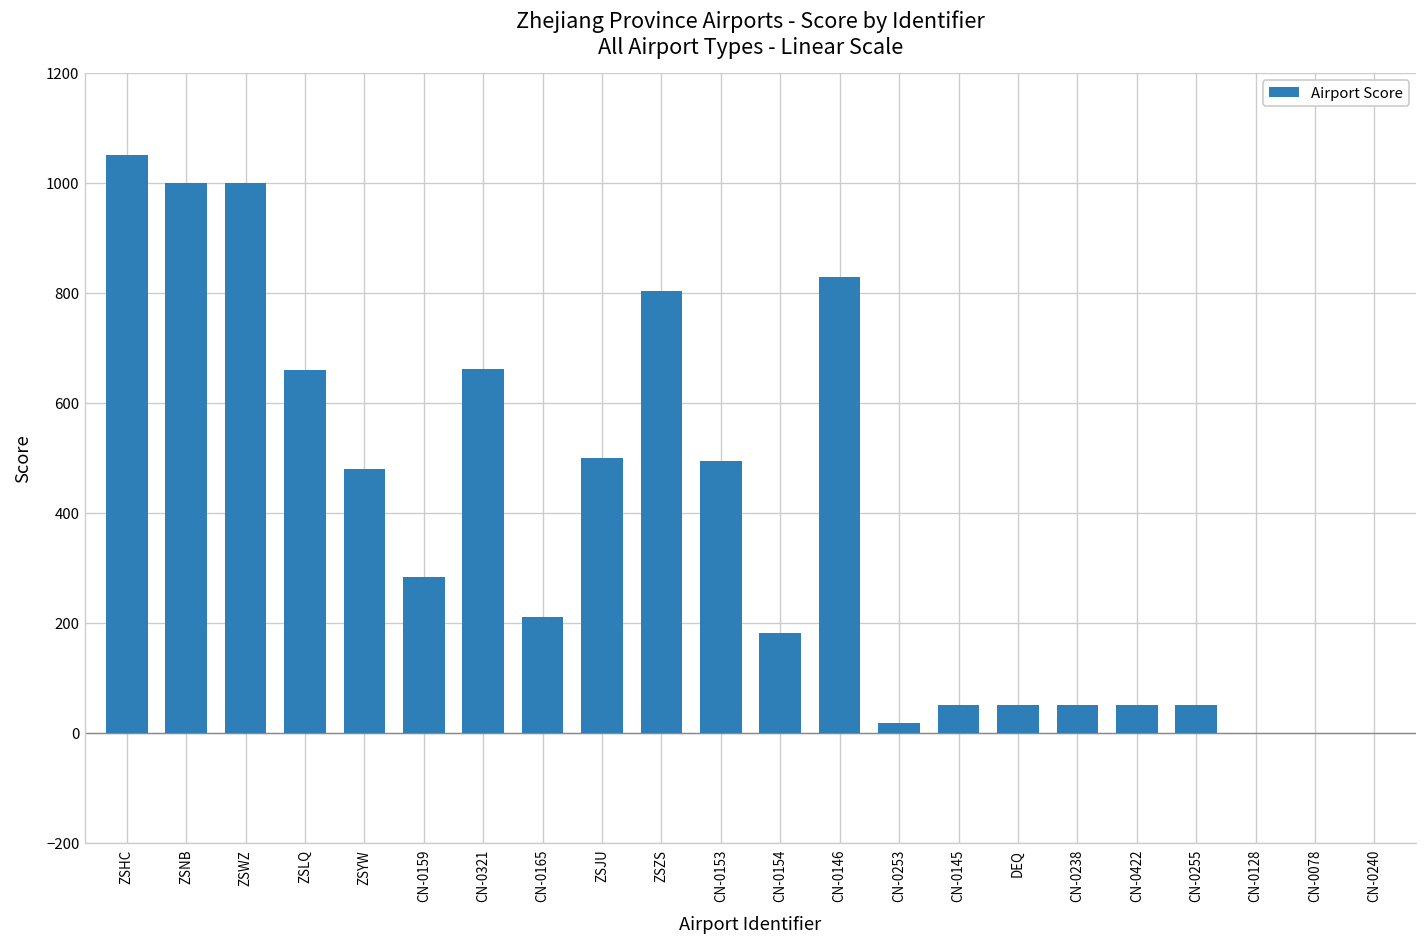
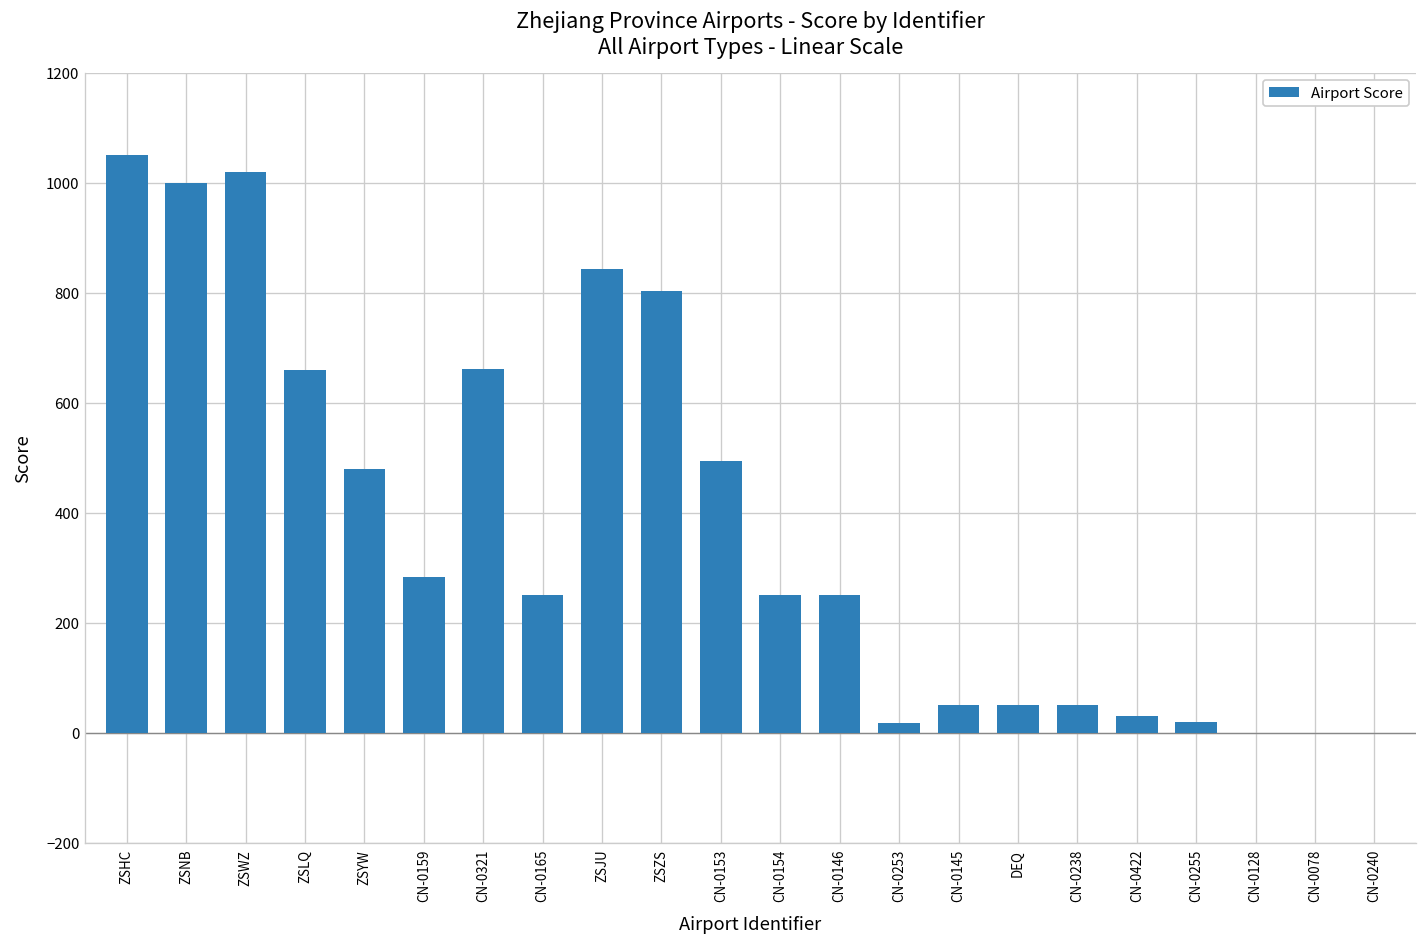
ZSWZ: 1000 -> 1020
CN-0165: 210 -> 250
ZSJU: 500 -> 840
CN-0154: 180 -> 250
CN-0146: 830 -> 250
CN-0422: 50 -> 30
CN-0255: 50 -> 20
